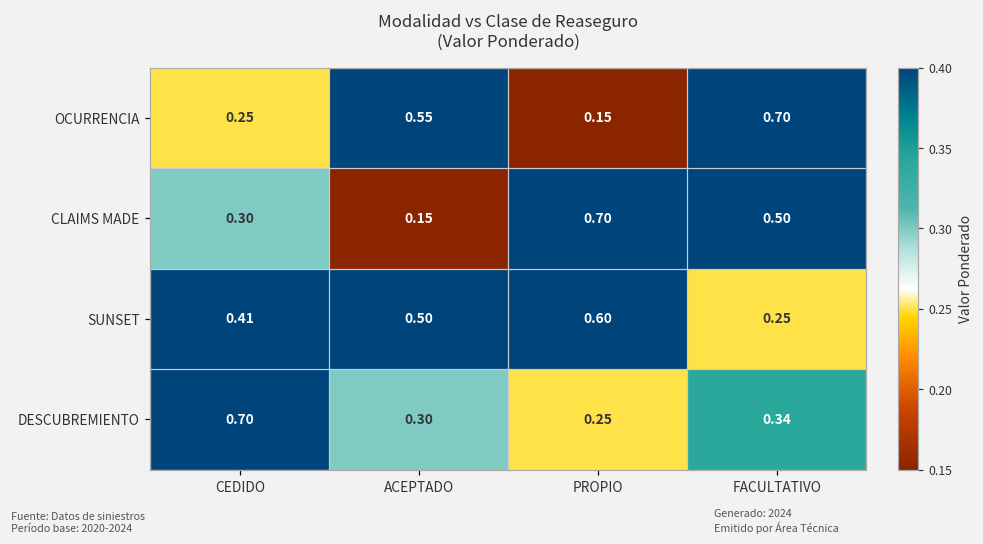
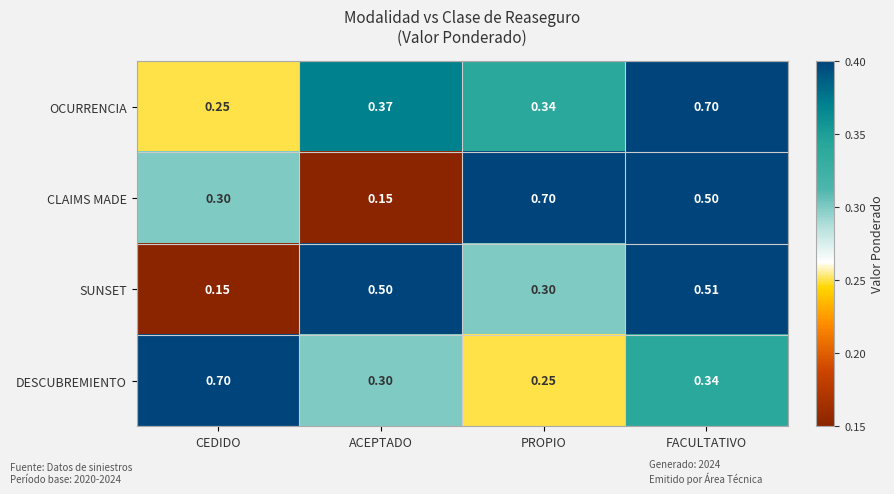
OCURRENCIA, ACEPTADO: 0.55 -> 0.37
OCURRENCIA, PROPIO: 0.15 -> 0.34
SUNSET, CEDIDO: 0.41 -> 0.15
SUNSET, PROPIO: 0.60 -> 0.30
SUNSET, FACULTATIVO: 0.25 -> 0.51
